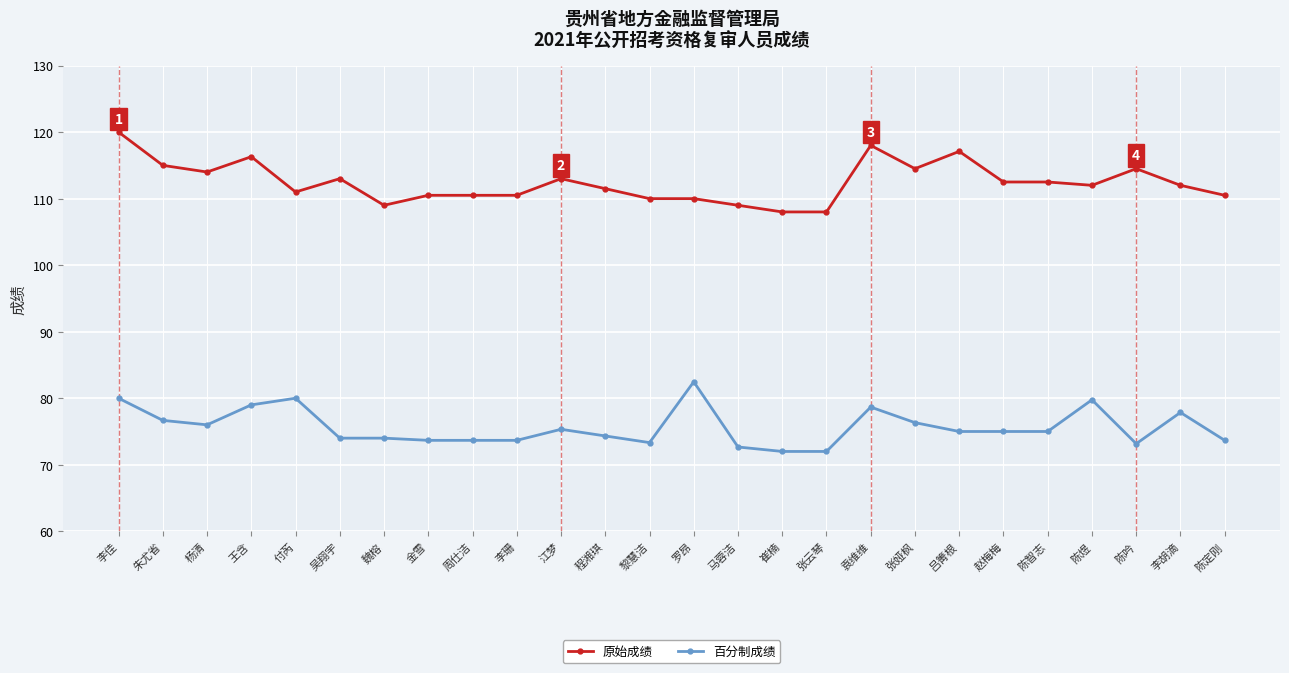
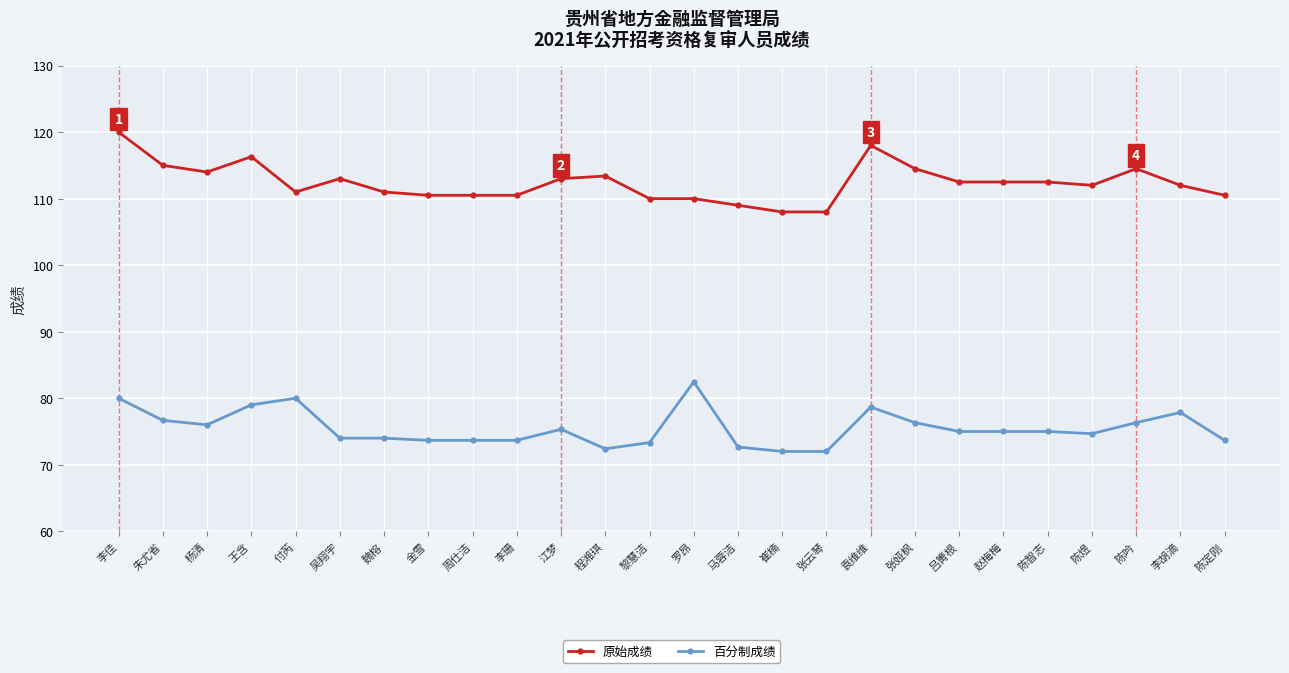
原始成绩, 魏榕: 109 -> 111
原始成绩, 程湘琪: 112 -> 113
百分制成绩, 程湘琪: 74 -> 72
原始成绩, 吕箐根: 117 -> 113
百分制成绩, 陈煜: 80 -> 75
百分制成绩, 陈吟: 73 -> 76
